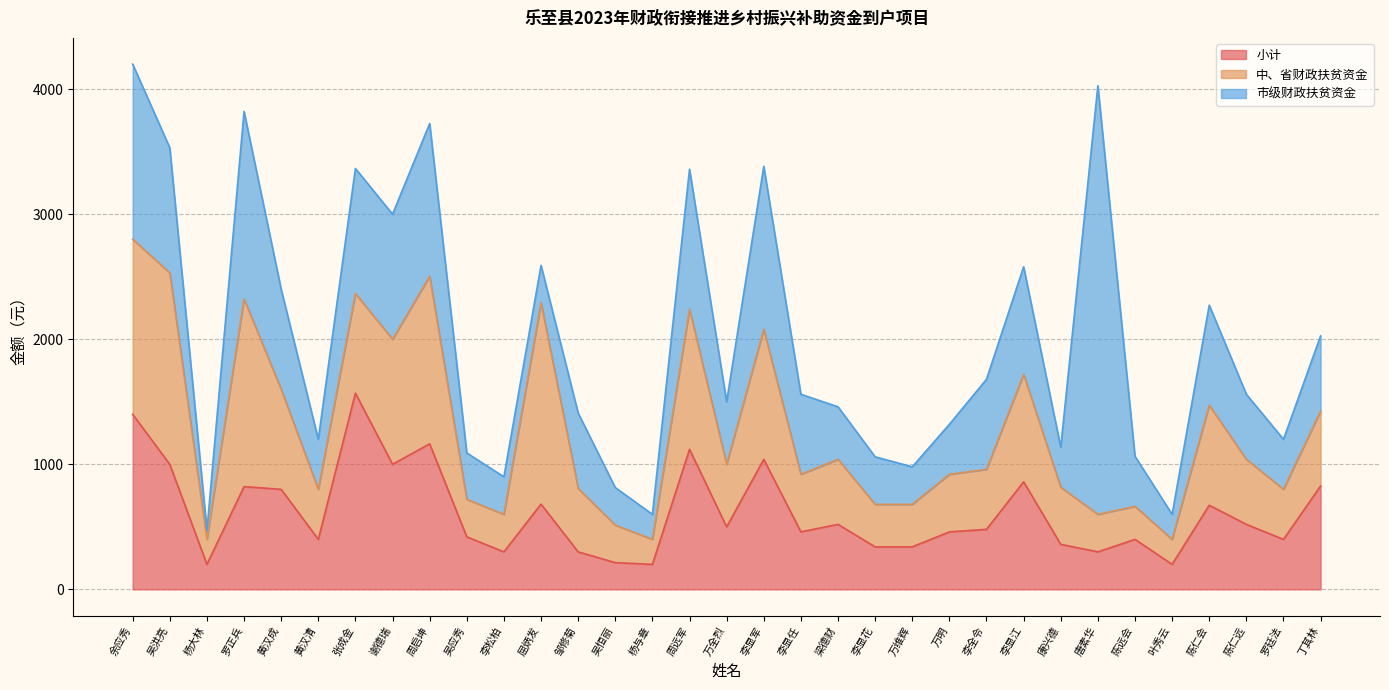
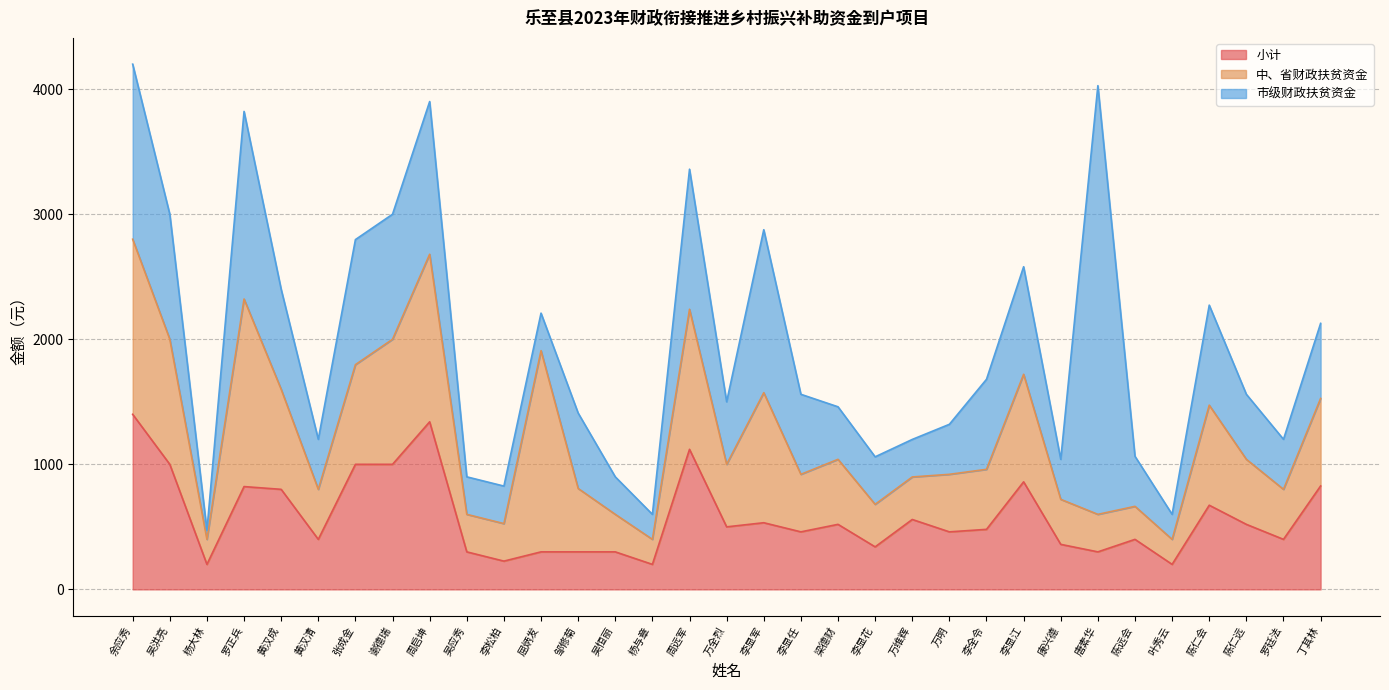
中、省财政扶贫资金, 吴洪亮: 1530 -> 1000
小计, 张成金: 1570 -> 1000
小计, 周启坤: 1160 -> 1340
小计, 吴应秀: 420 -> 300
市级财政扶贫资金, 吴应秀: 370 -> 300
小计, 李松柏: 300 -> 230
小计, 屈炳发: 680 -> 300
小计, 吴恒丽: 210 -> 300
小计, 李显军: 1040 -> 530
小计, 万维辉: 340 -> 560
中、省财政扶贫资金, 康兴德: 460 -> 360
中、省财政扶贫资金, 丁其林: 600 -> 700
